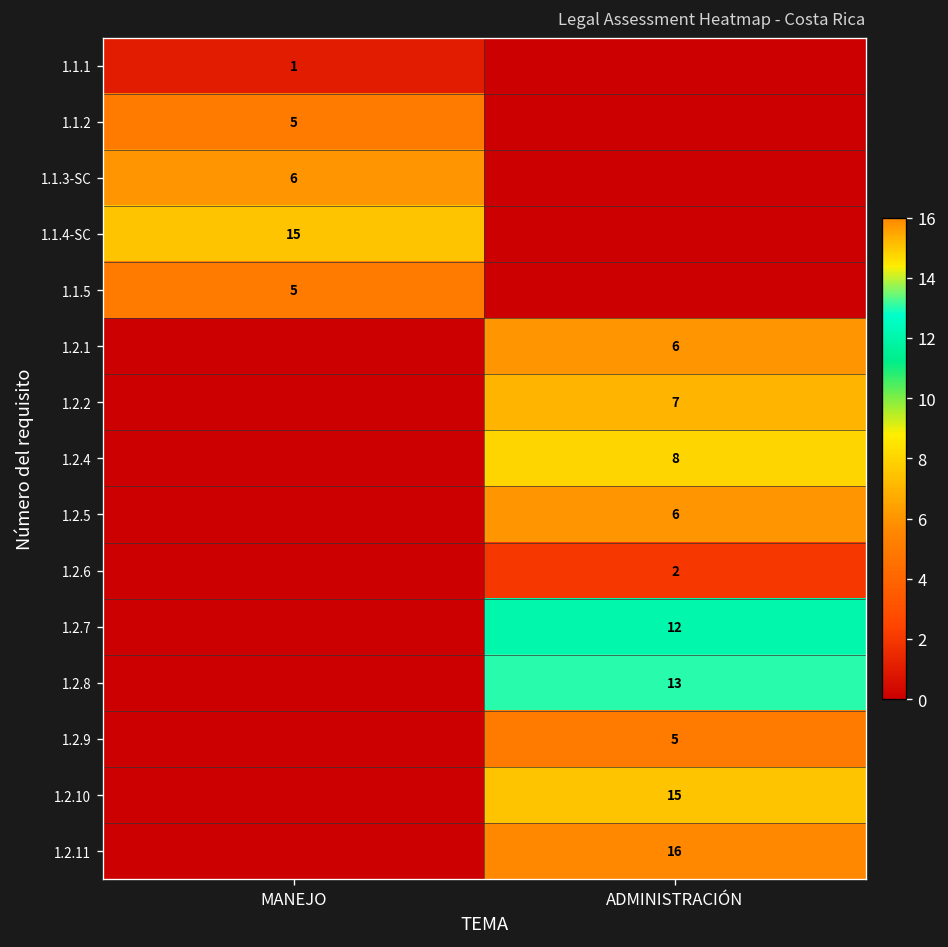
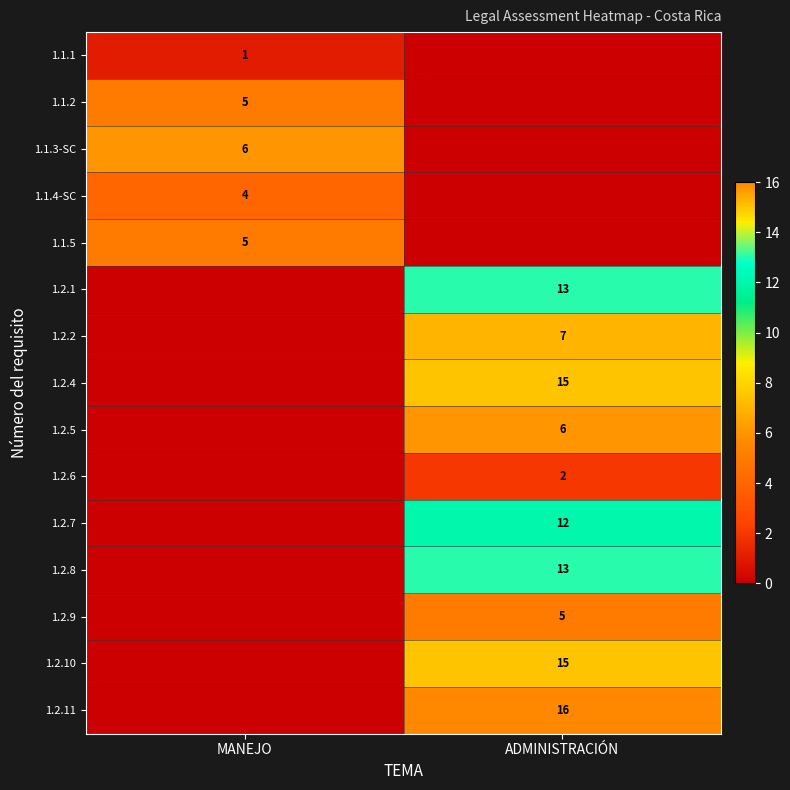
1.1.4-SC, MANEJO: 15 -> 4
1.2.1, ADMINISTRACIÓN: 6 -> 13
1.2.4, ADMINISTRACIÓN: 8 -> 15
